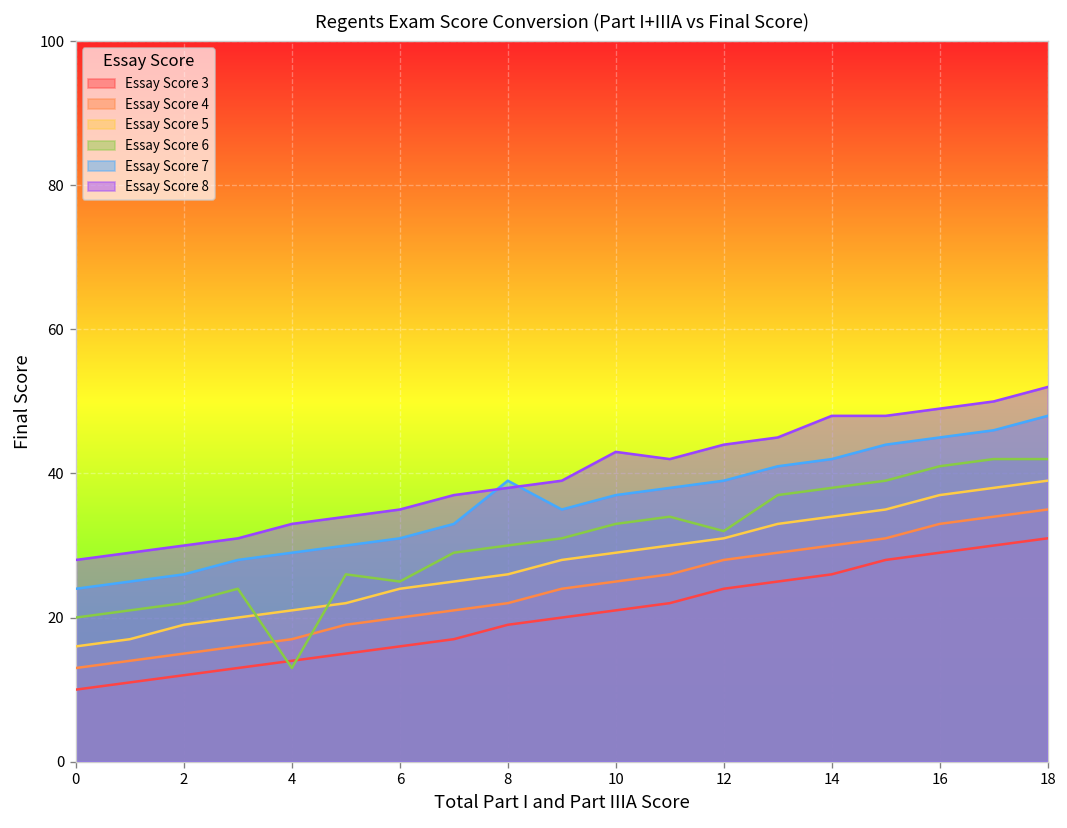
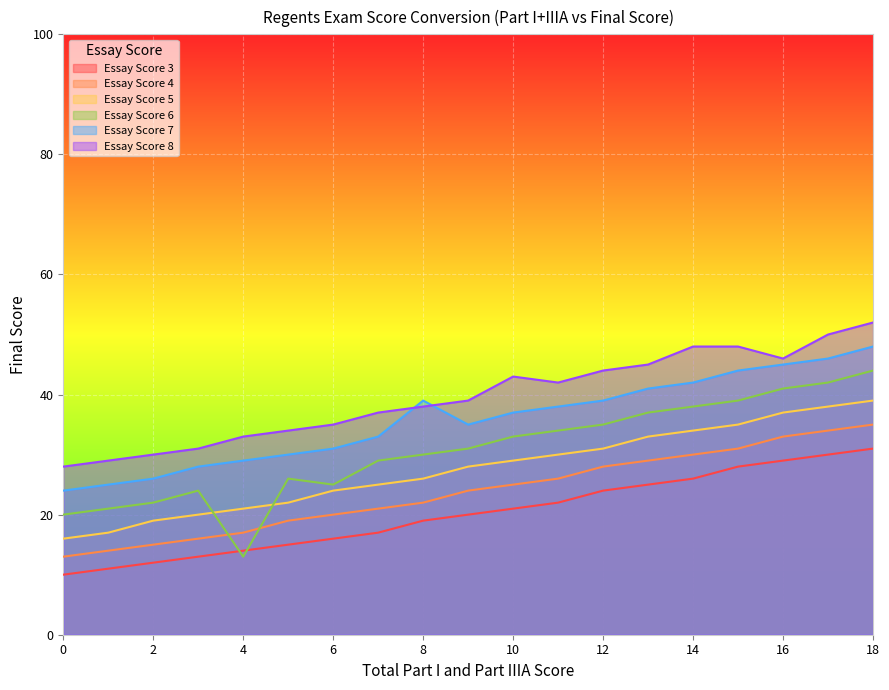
Essay Score 6, 12: 32 -> 35
Essay Score 8, 16: 49 -> 46
Essay Score 6, 18: 42 -> 44
